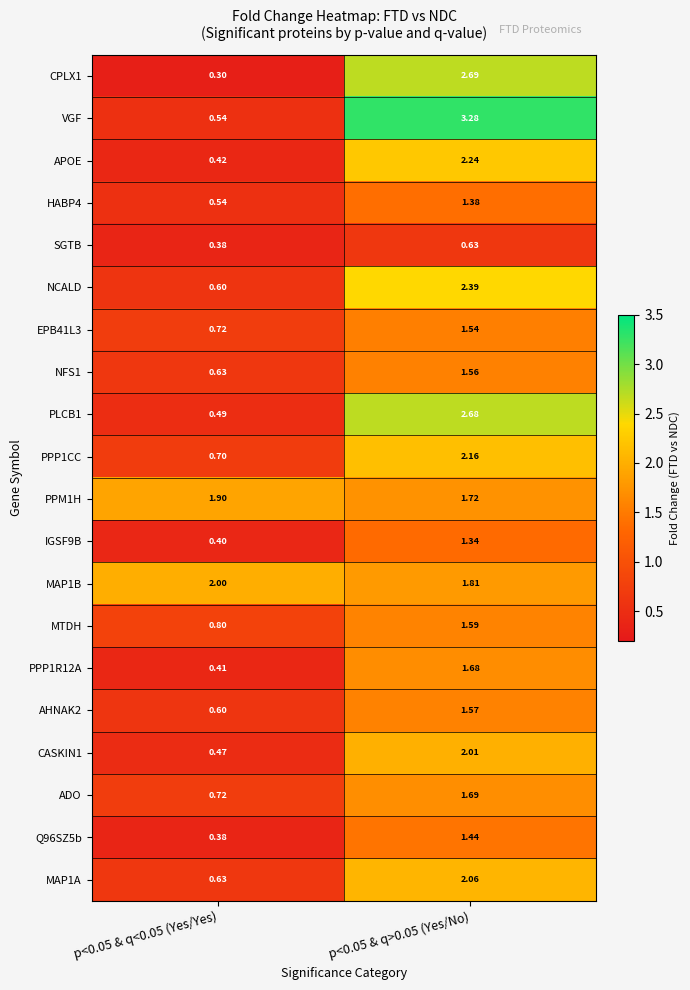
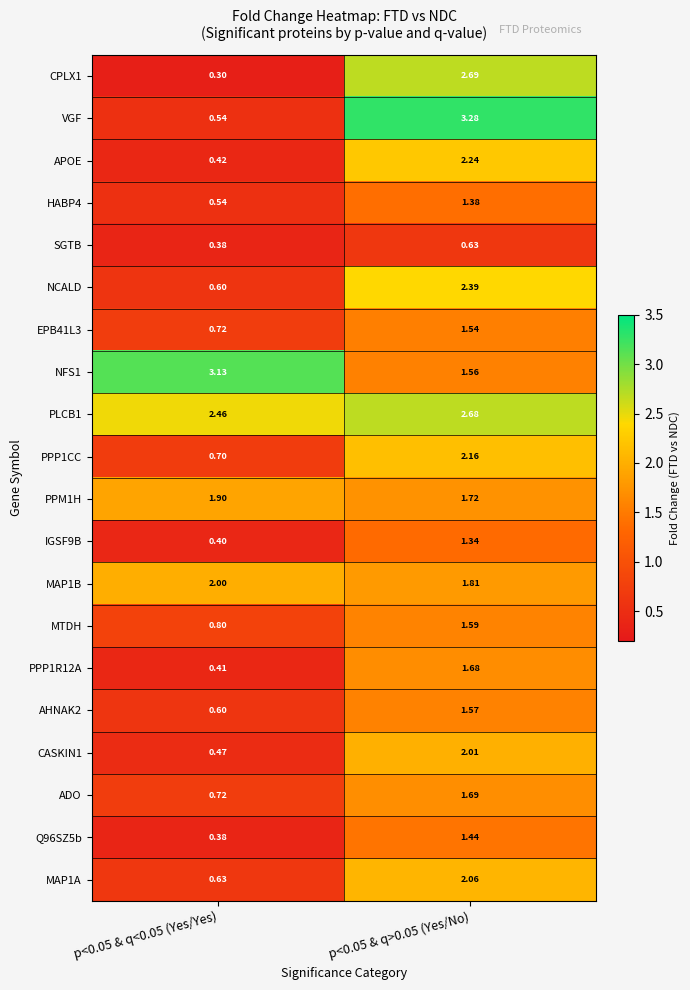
NFS1, p<0.05 & q<0.05 (Yes/Yes): 0.63 -> 3.13
PLCB1, p<0.05 & q<0.05 (Yes/Yes): 0.49 -> 2.46
